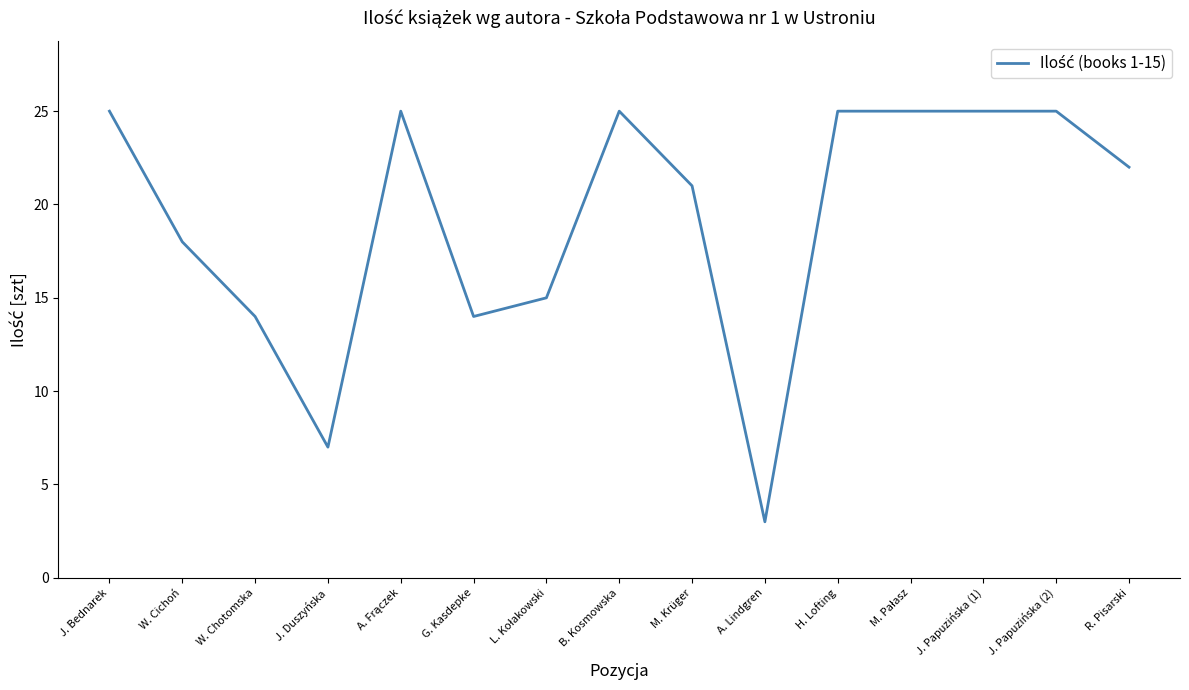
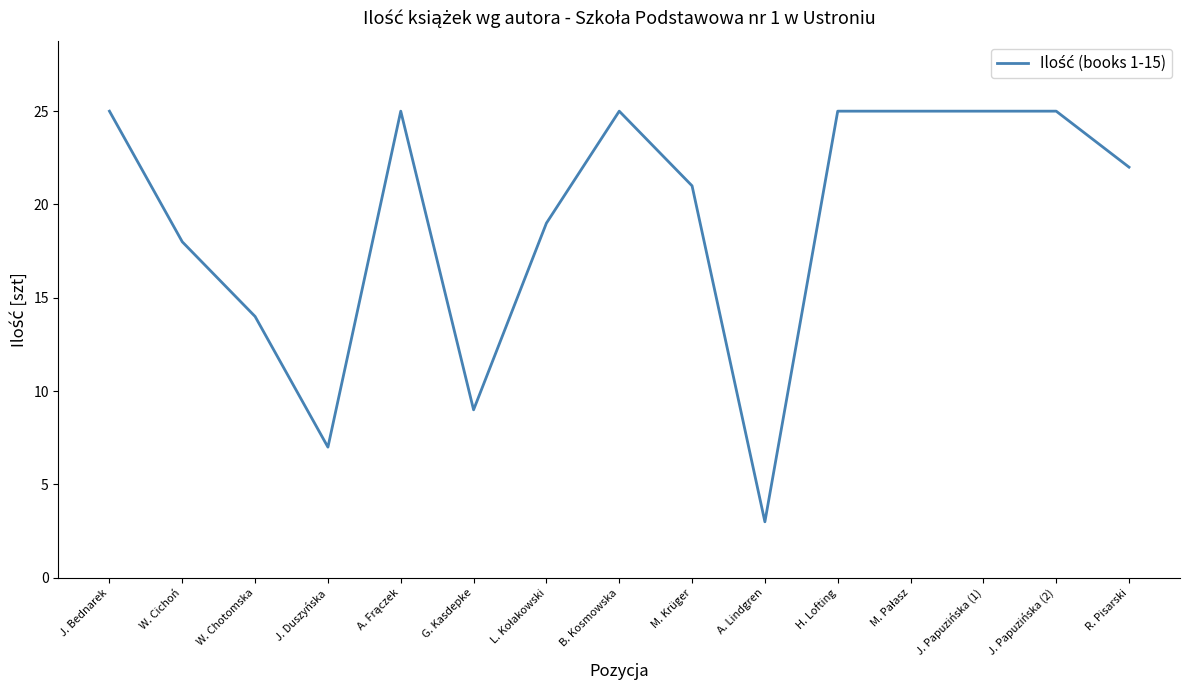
G. Kasdepke: 14 -> 9
L. Kołakowski: 15 -> 19
